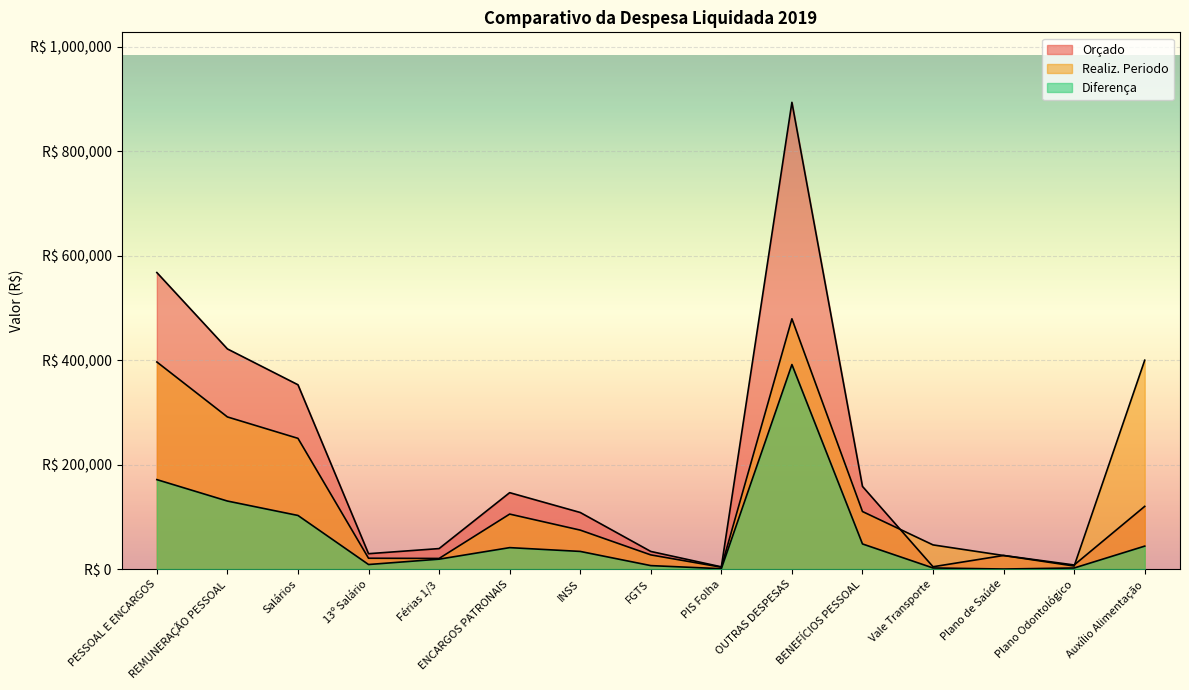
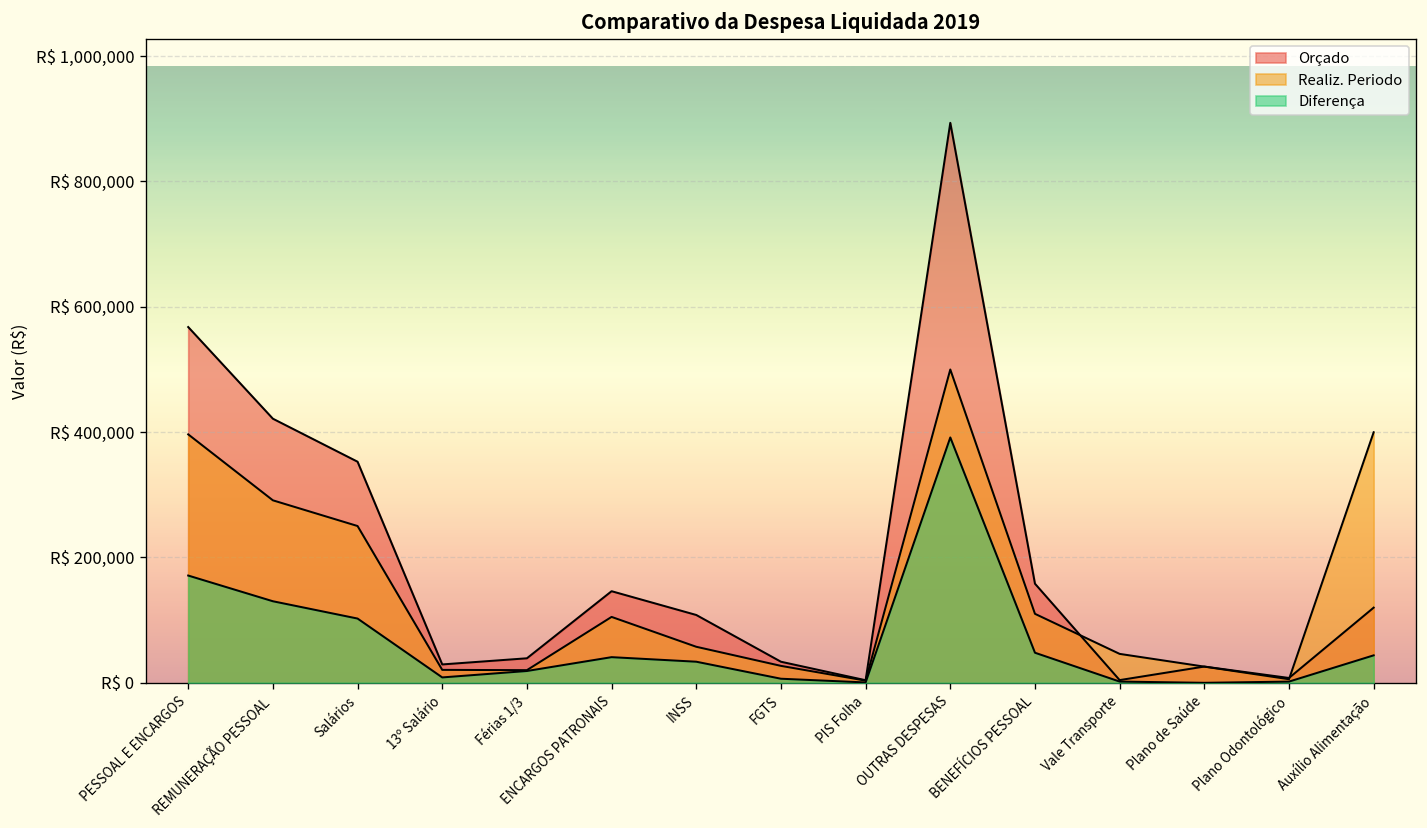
Realiz. Periodo, INSS: R$ 70,000 -> R$ 60,000
Realiz. Periodo, OUTRAS DESPESAS: R$ 480,000 -> R$ 500,000
